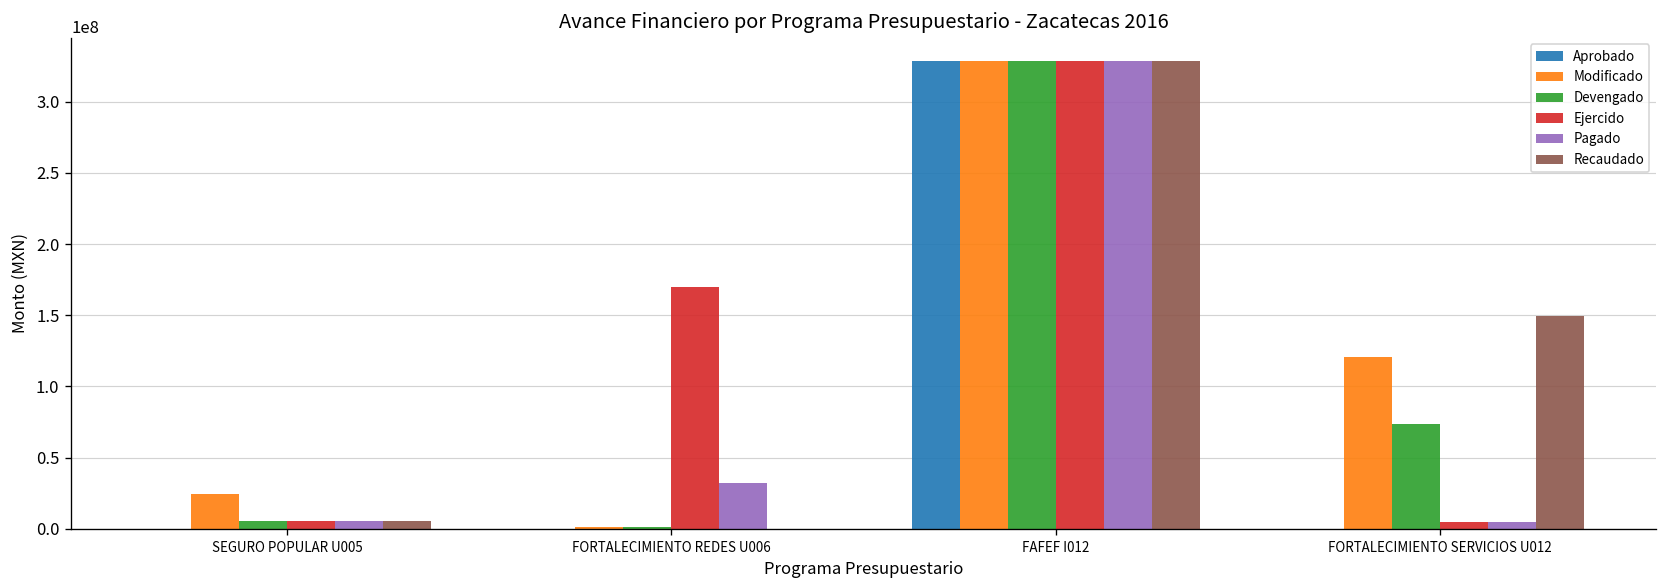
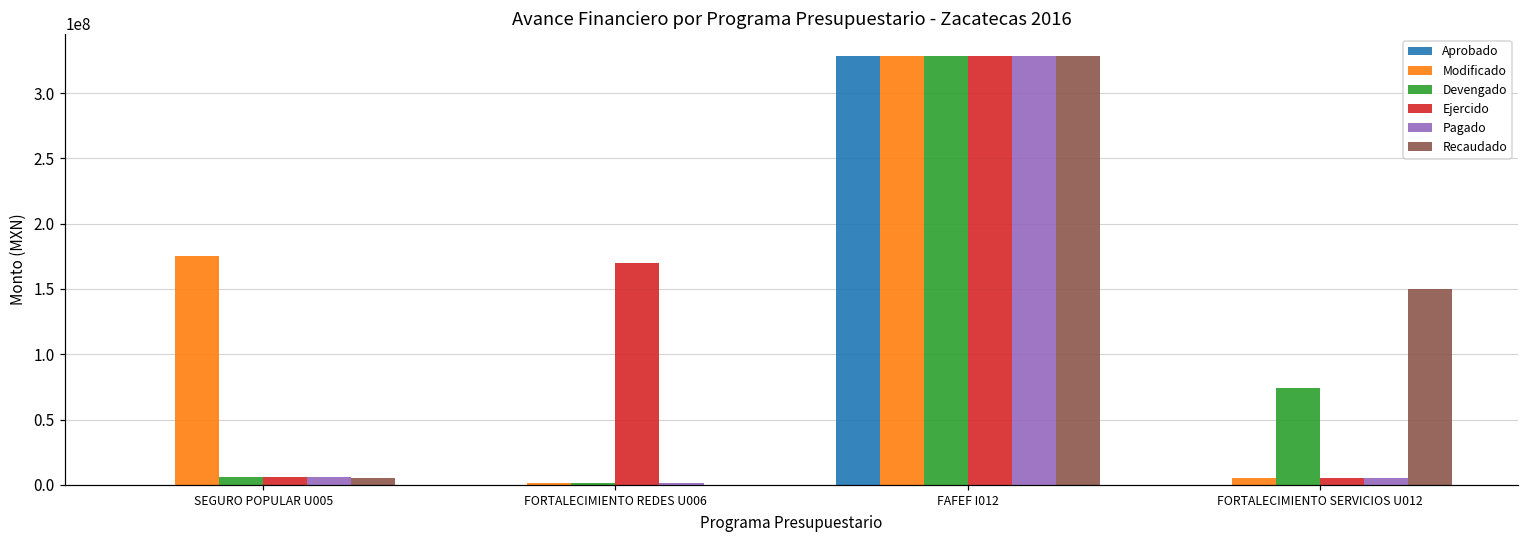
Modificado, SEGURO POPULAR U005: 25000000 -> 175000000
Pagado, FORTALECIMIENTO REDES U006: 32000000 -> 1000000
Modificado, FORTALECIMIENTO SERVICIOS U012: 121000000 -> 5000000
